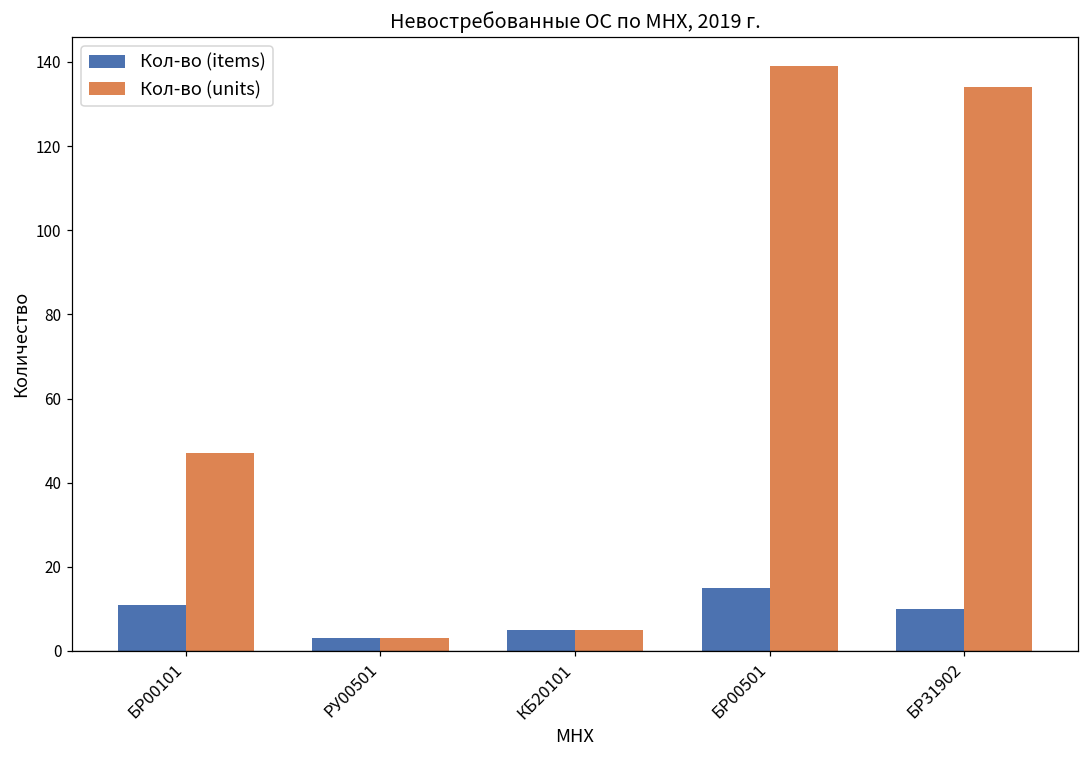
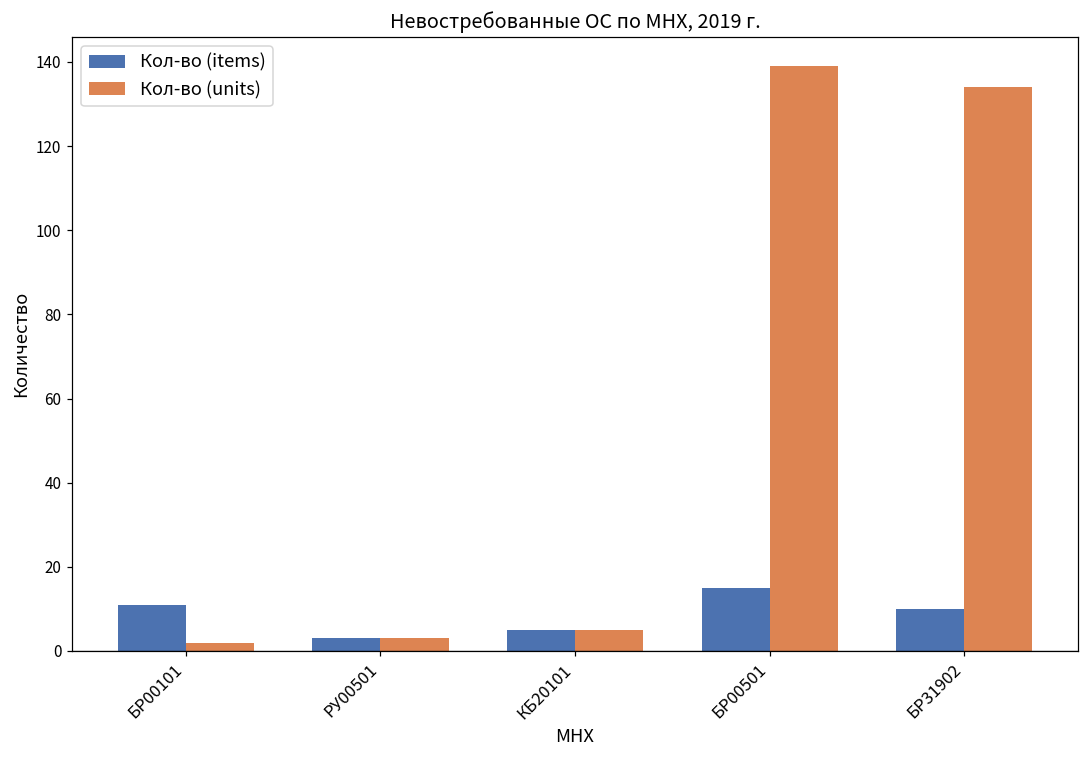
Кол-во (units), БР00101: 47 -> 2
